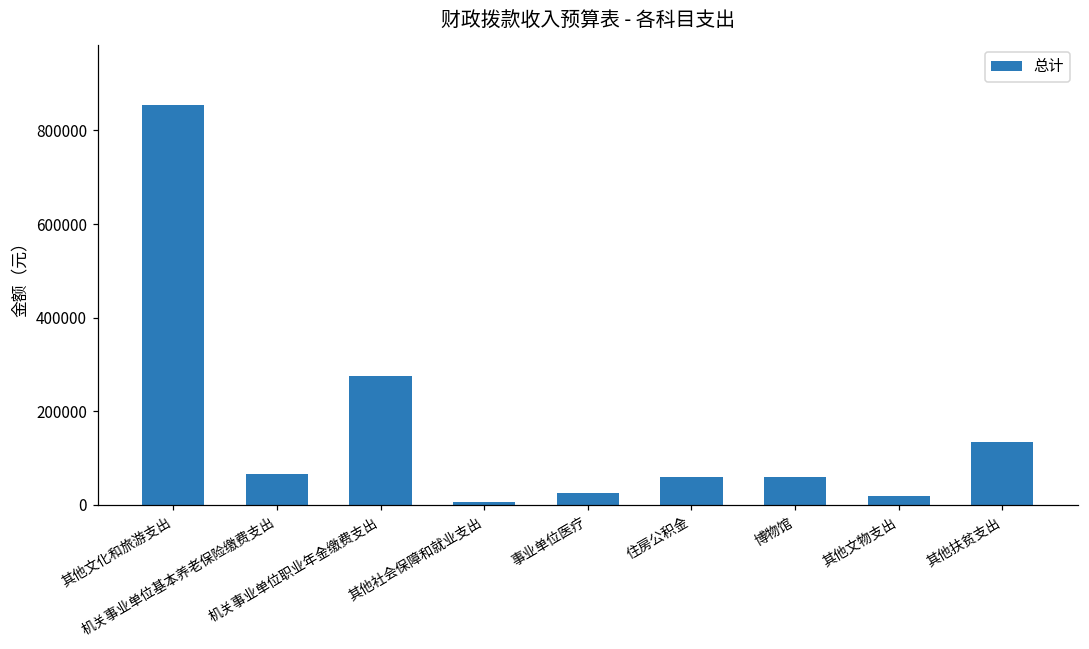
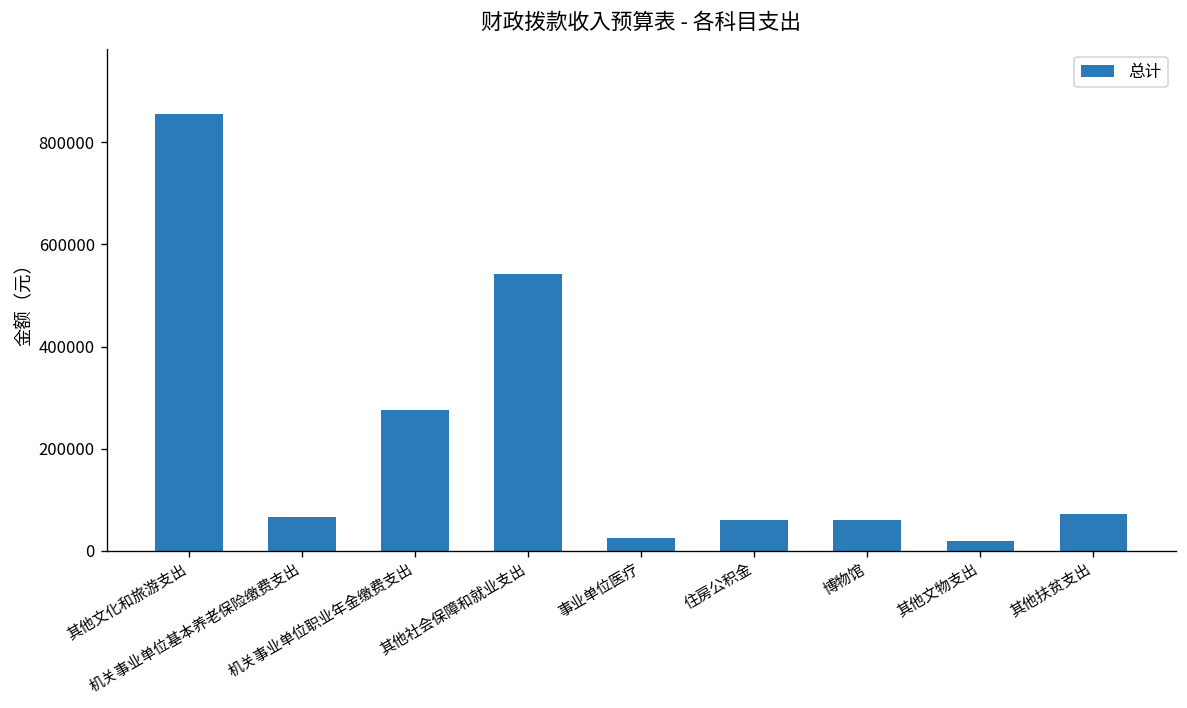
其他社会保障和就业支出: 10000 -> 540000
其他扶贫支出: 130000 -> 70000
